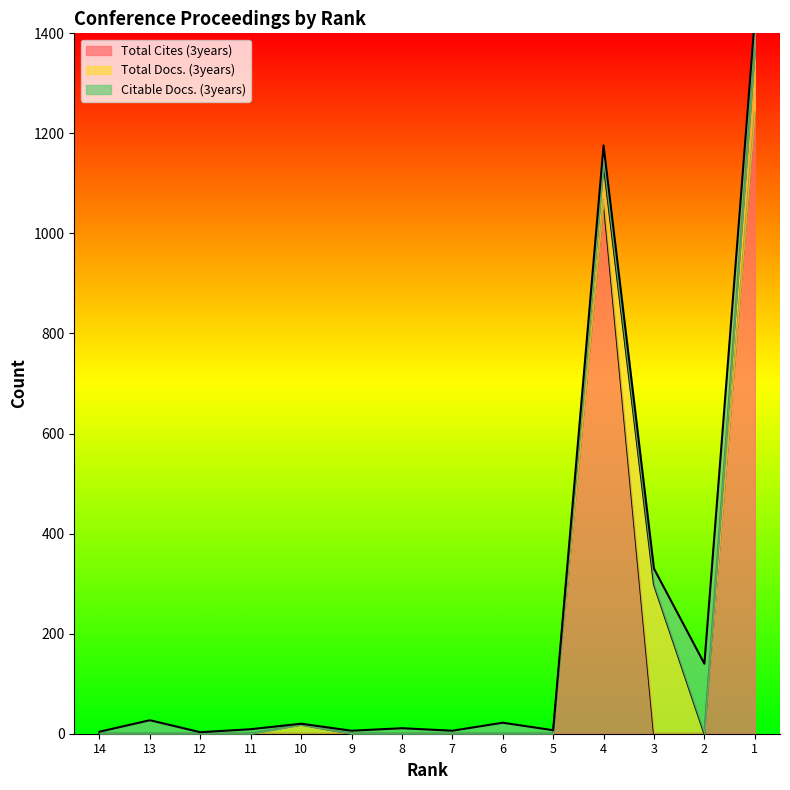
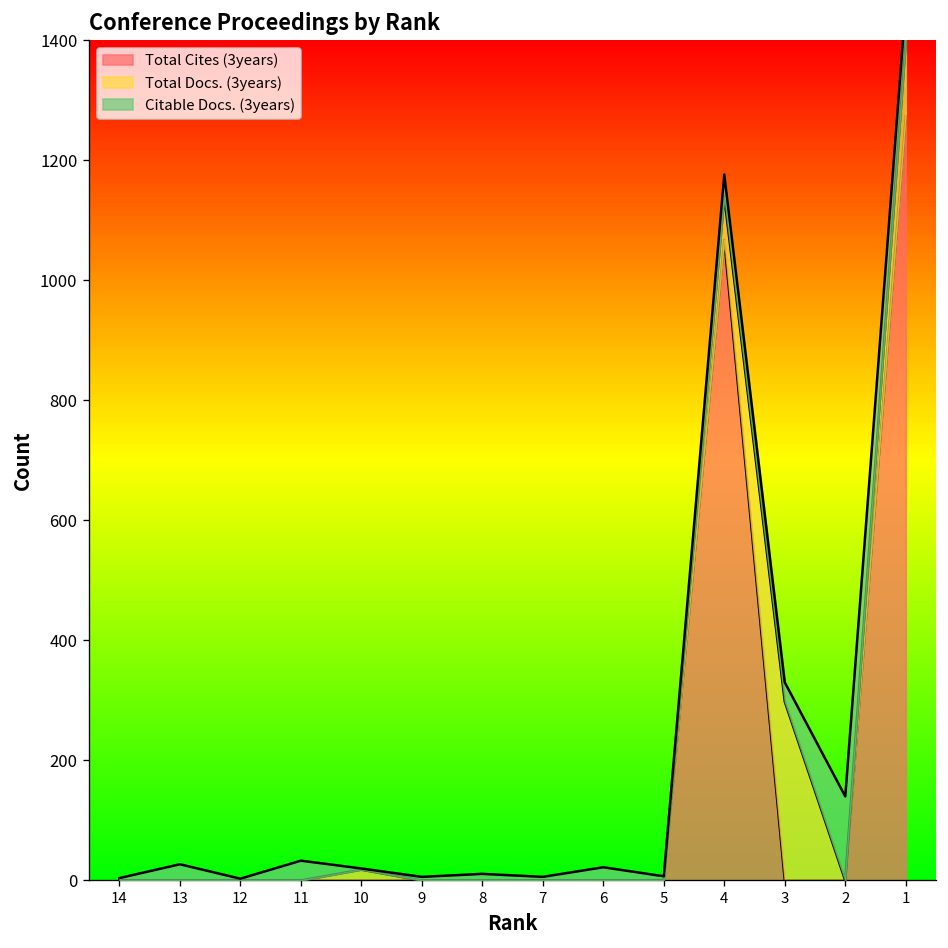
Citable Docs. (3years), 11: 10 -> 30
Total Cites (3years), 1: 1240 -> 1270
